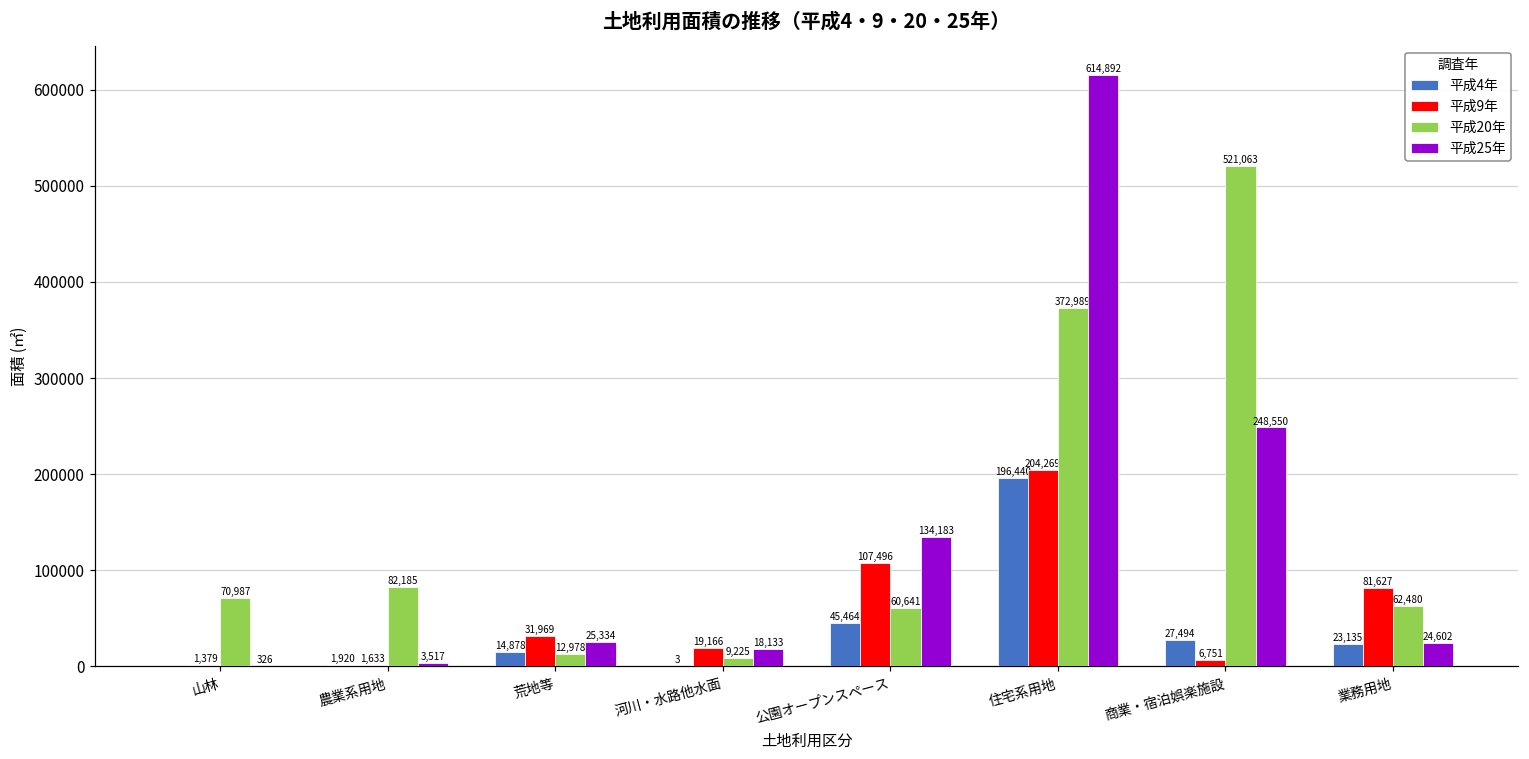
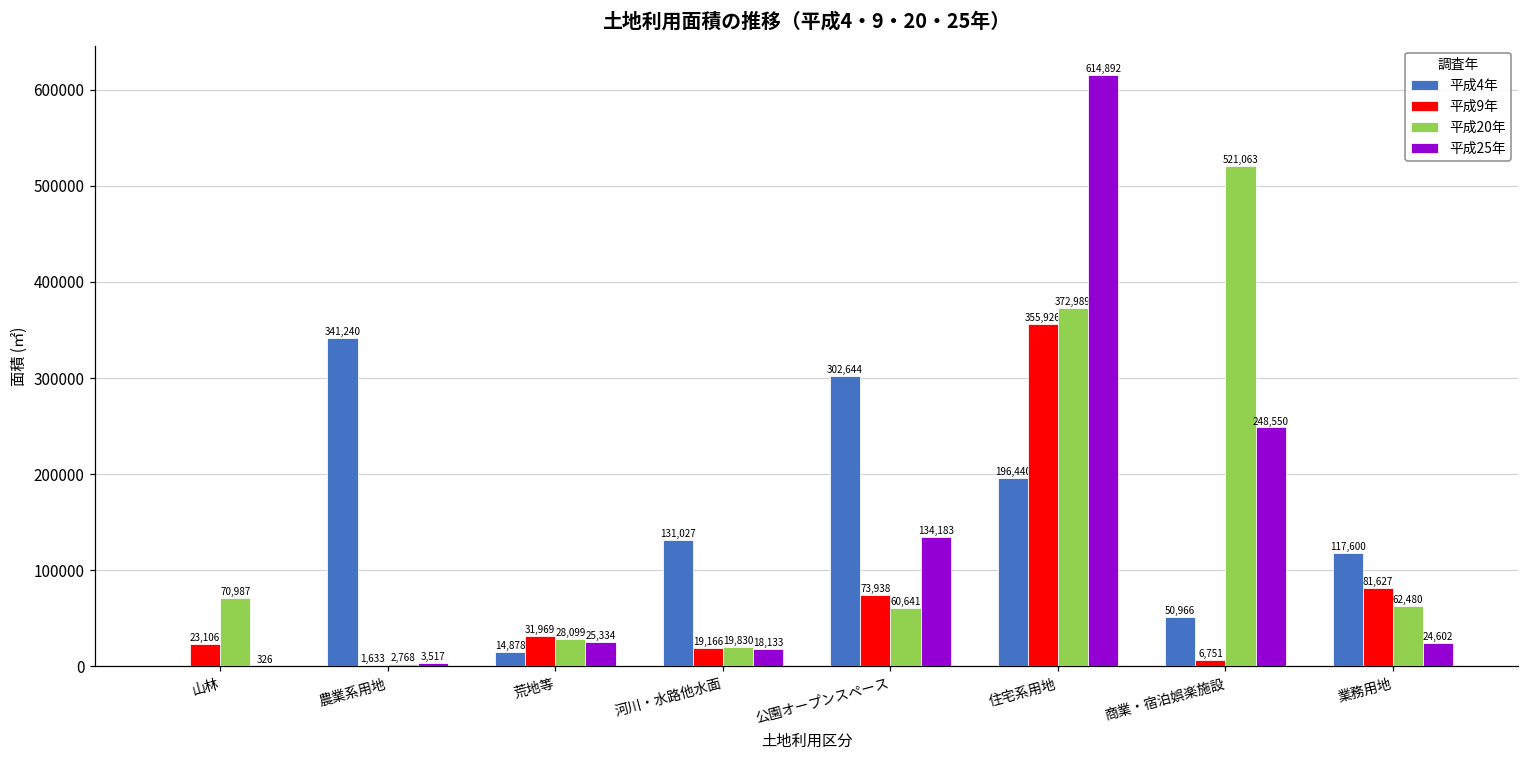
平成9年, 山林: 1,379 -> 23,106
平成4年, 農業系用地: 1,920 -> 341,240
平成20年, 農業系用地: 82,185 -> 2,768
平成20年, 荒地等: 12,978 -> 28,099
平成4年, 河川・水路他水面: 3 -> 131,027
平成20年, 河川・水路他水面: 9,225 -> 19,830
平成4年, 公園オープンスペース: 45,464 -> 302,644
平成9年, 公園オープンスペース: 107,496 -> 73,938
平成9年, 住宅系用地: 204,269 -> 355,926
平成4年, 商業・宿泊娯楽施設: 27,494 -> 50,966
平成4年, 業務用地: 23,135 -> 117,600
